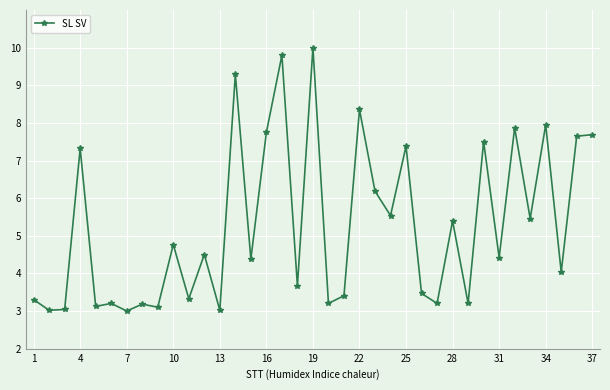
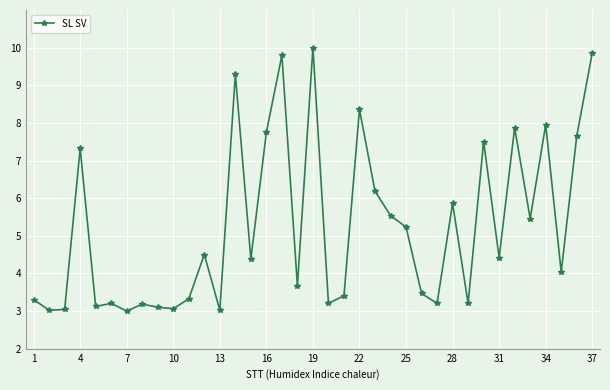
10: 4.8 -> 3.1
25: 7.4 -> 5.2
28: 5.4 -> 5.9
37: 7.7 -> 9.9
